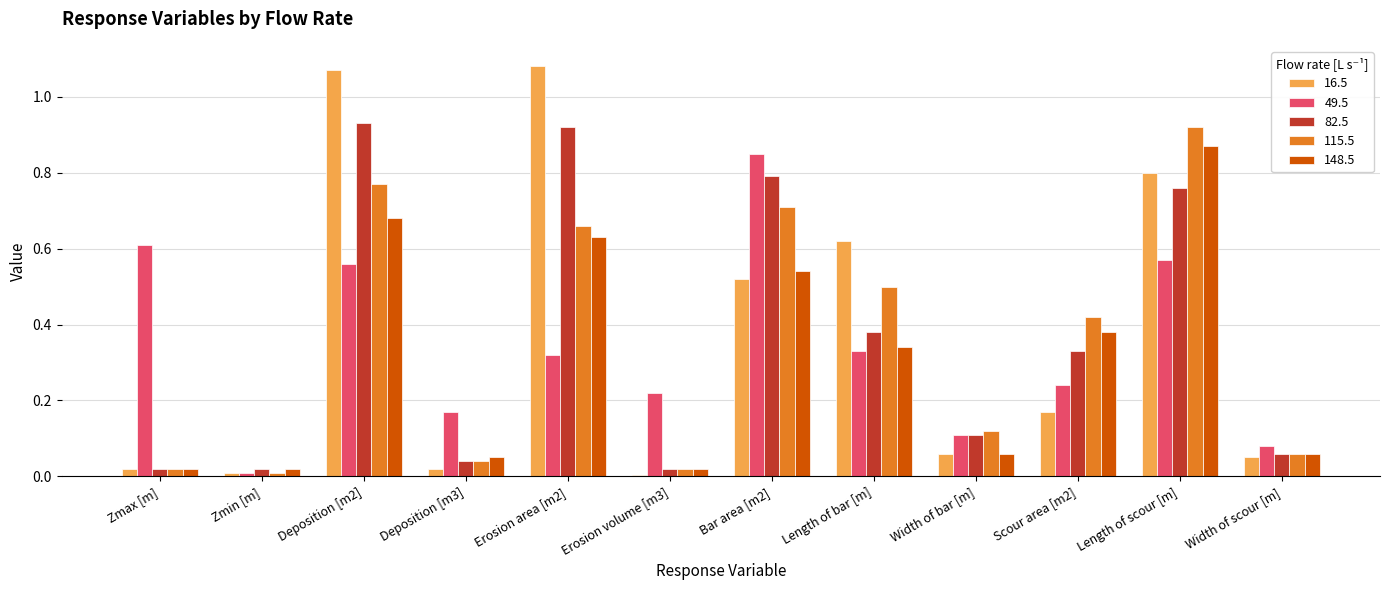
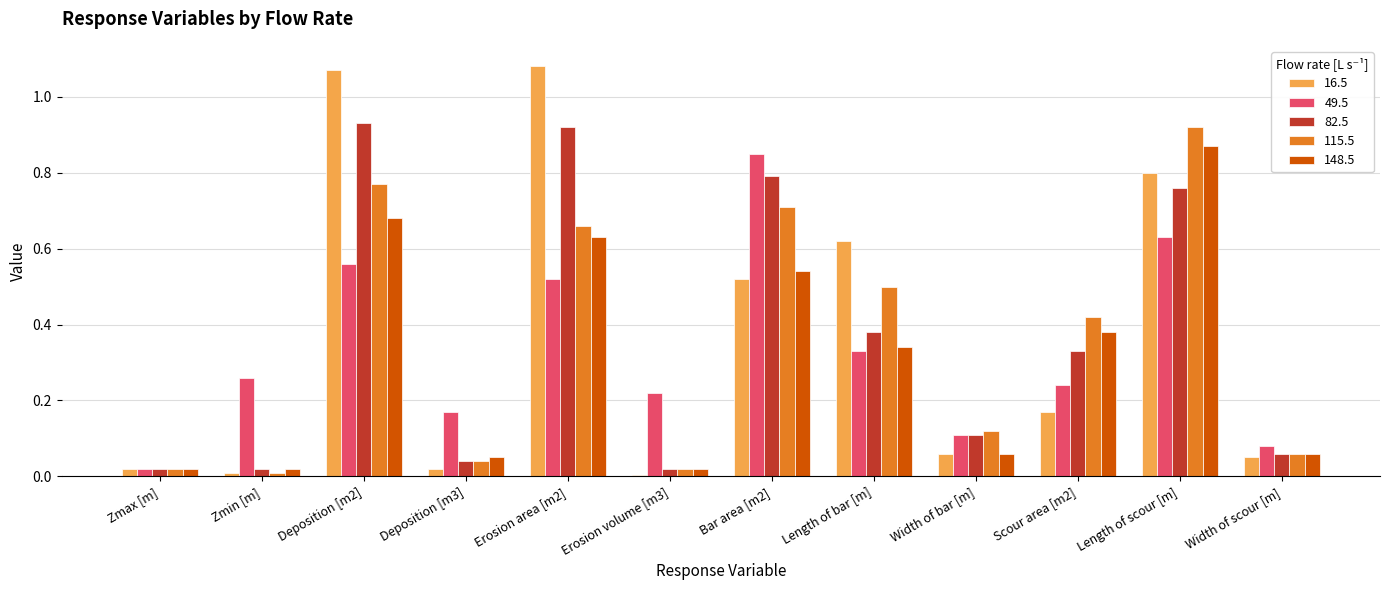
49.5, Zmax [m]: 0.61 -> 0.02
49.5, Zmin [m]: 0.01 -> 0.26
49.5, Erosion area [m2]: 0.32 -> 0.52
49.5, Length of scour [m]: 0.57 -> 0.63
